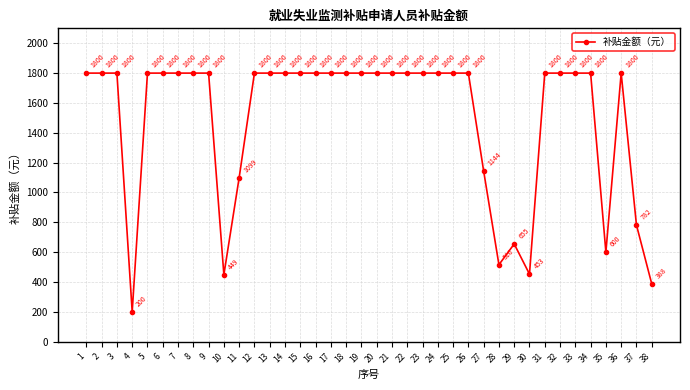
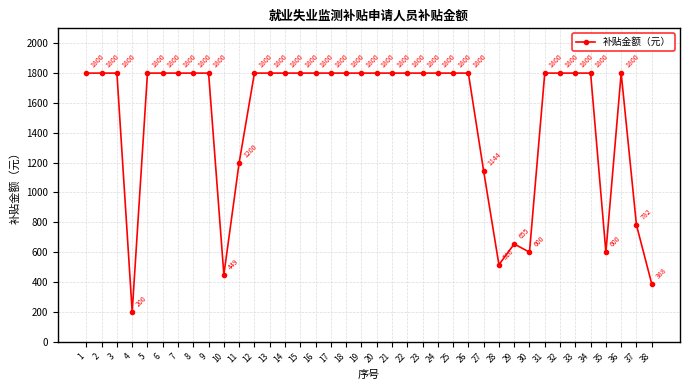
11: 1099 -> 1200
30: 453 -> 600
